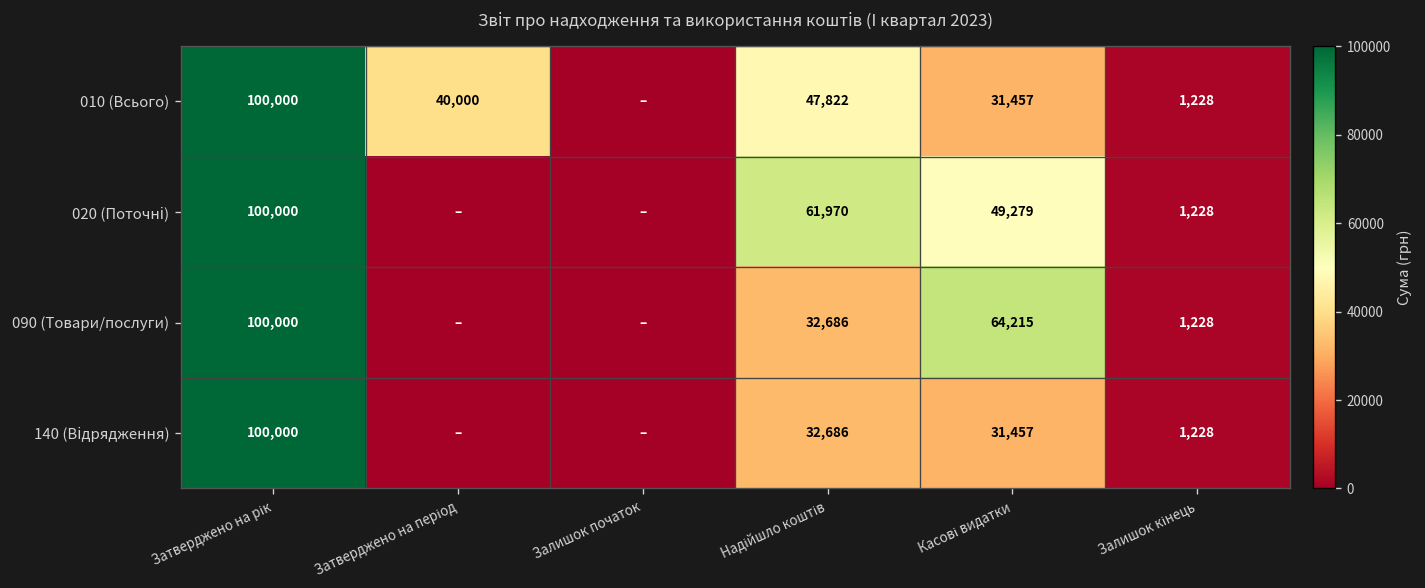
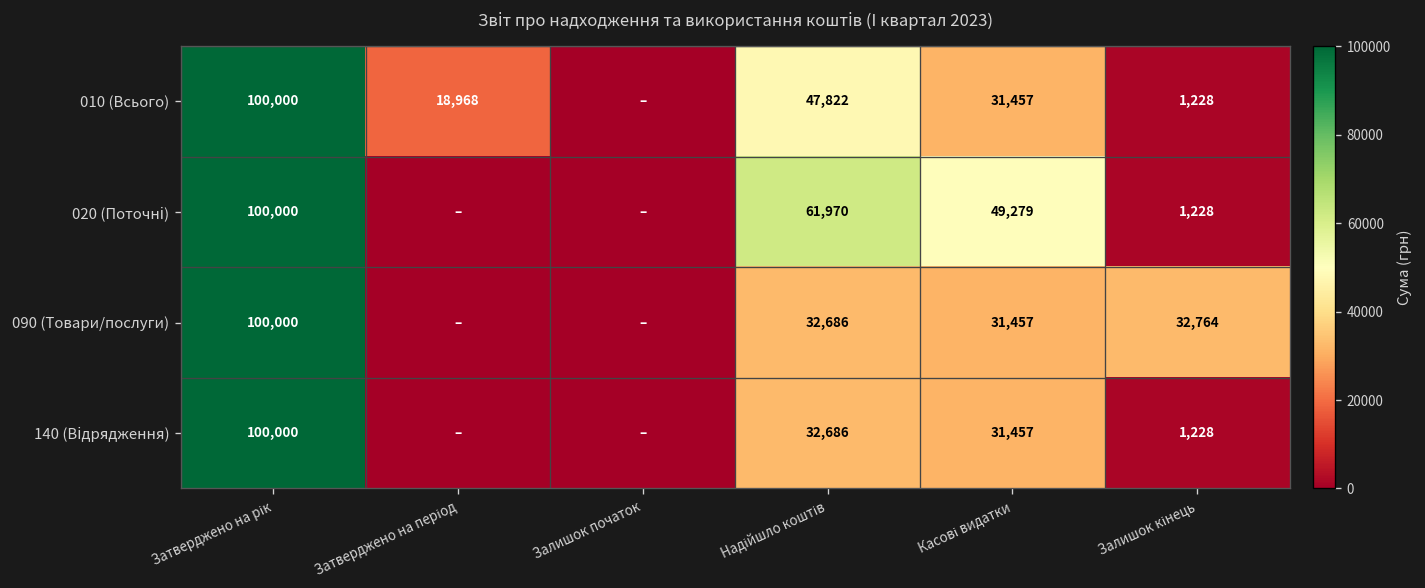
010 (Всього), Затверджено на період: 40,000 -> 18,968
090 (Товари/послуги), Касові видатки: 64,215 -> 31,457
090 (Товари/послуги), Залишок кінець: 1,228 -> 32,764
